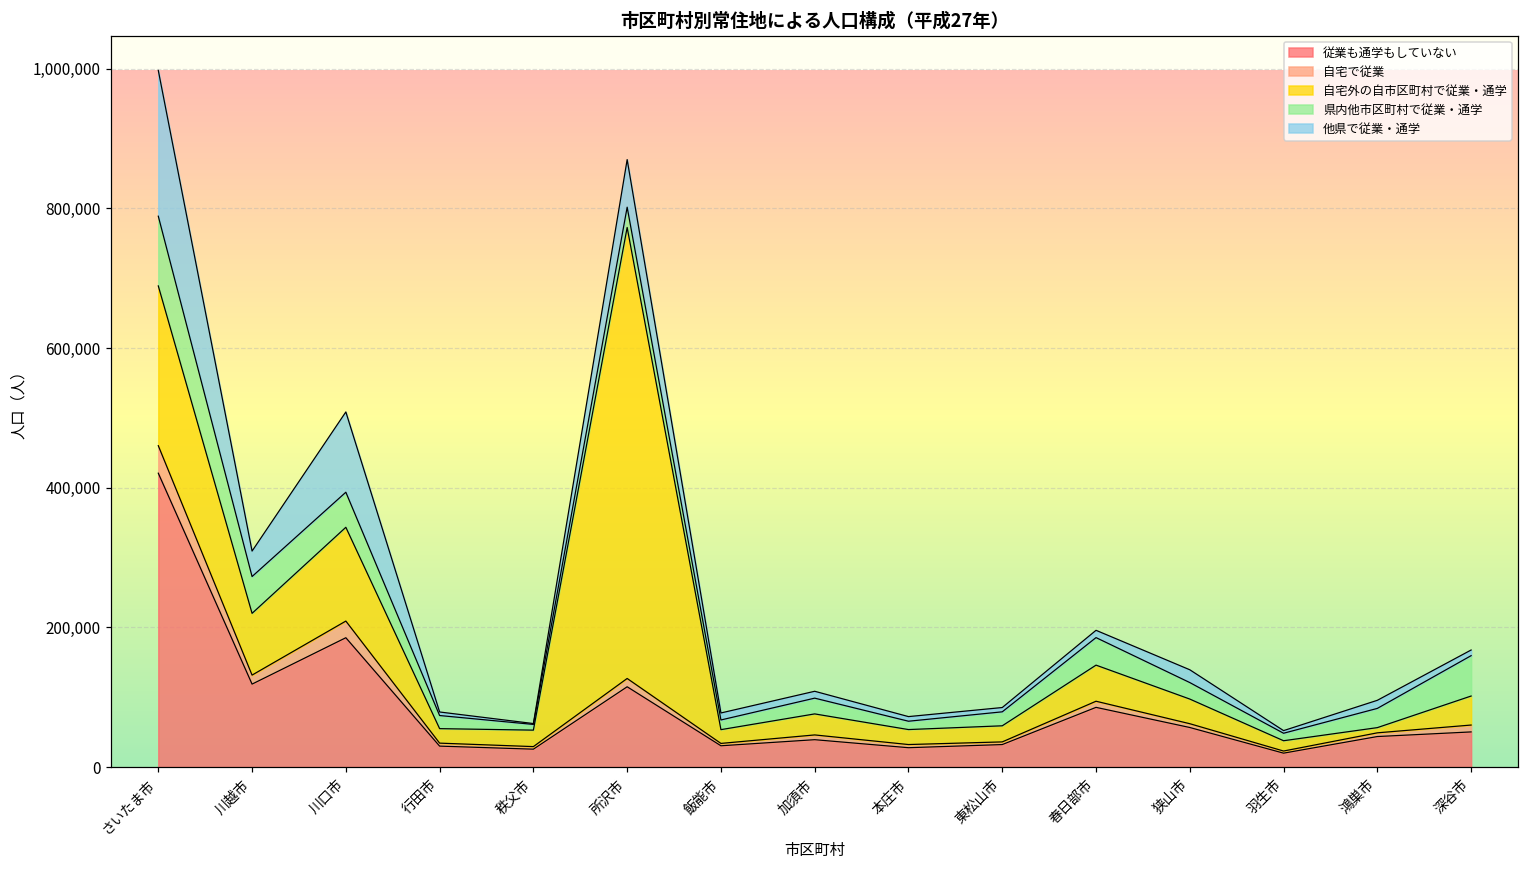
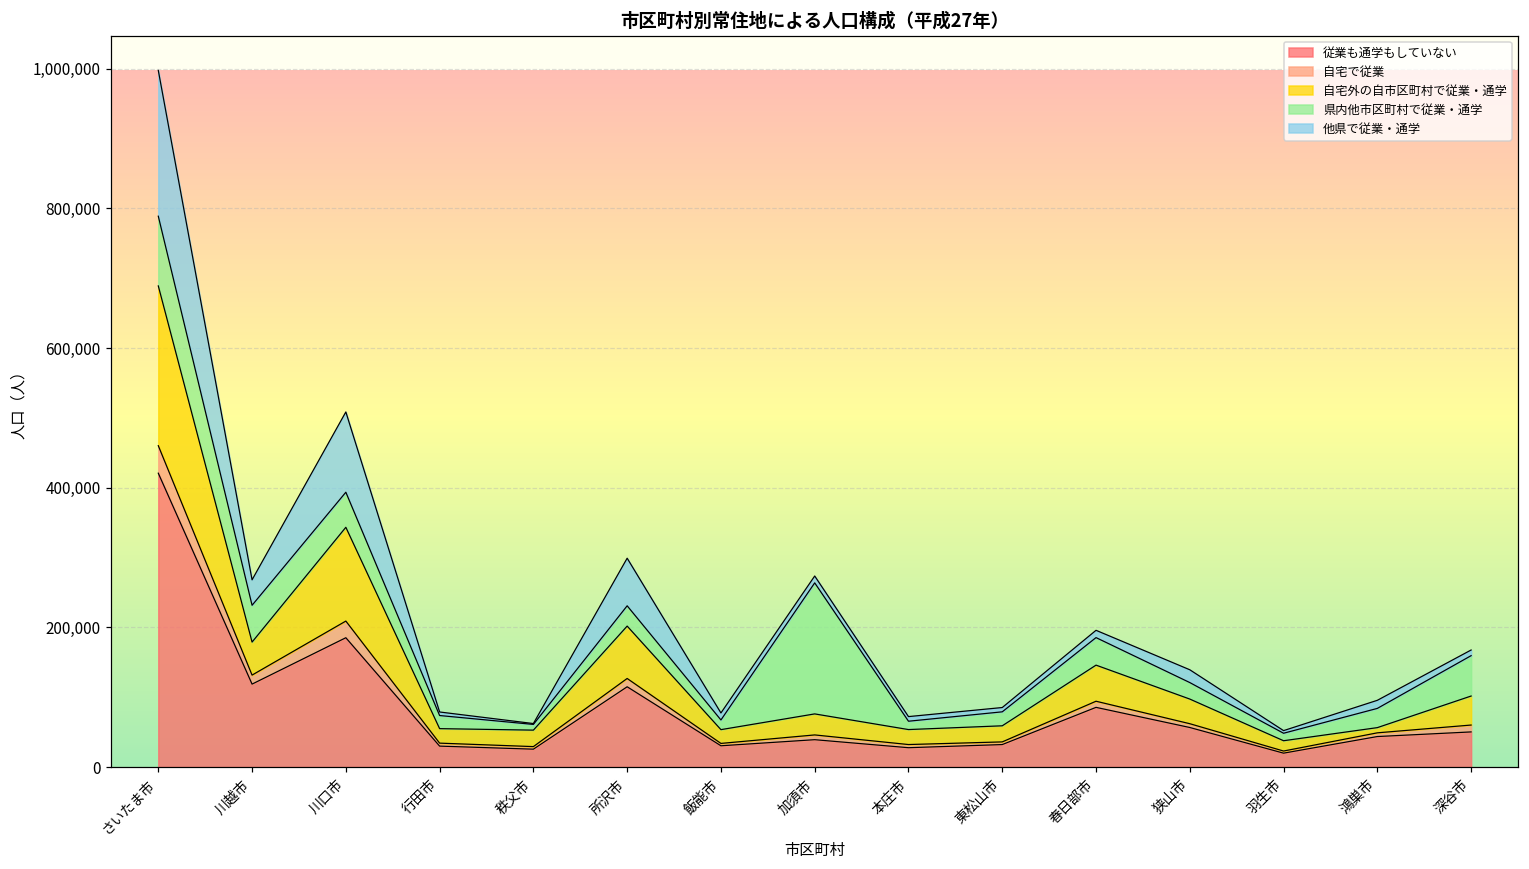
自宅外の自市区町村で従業・通学, 川越市: 90,000 -> 50,000
自宅外の自市区町村で従業・通学, 所沢市: 650,000 -> 80,000
県内他市区町村で従業・通学, 加須市: 20,000 -> 190,000
